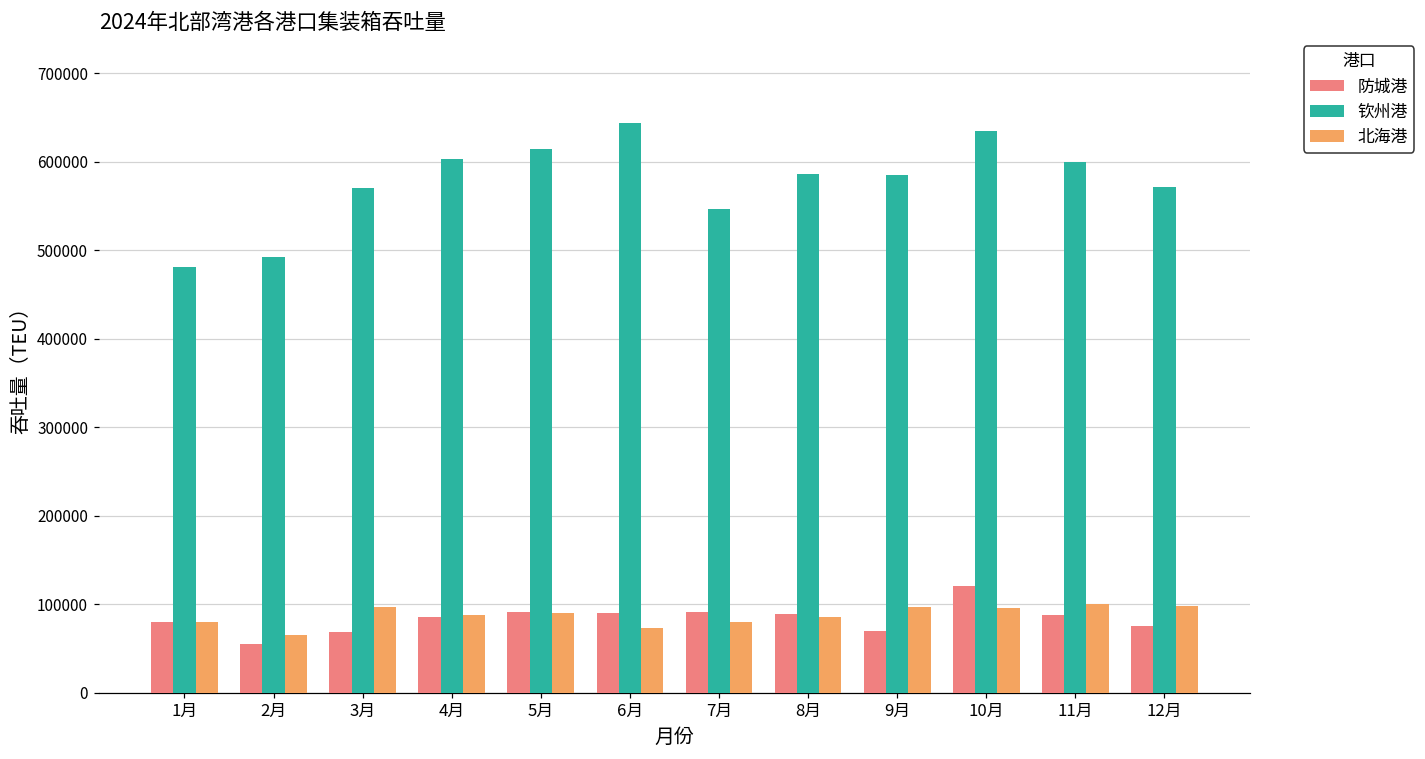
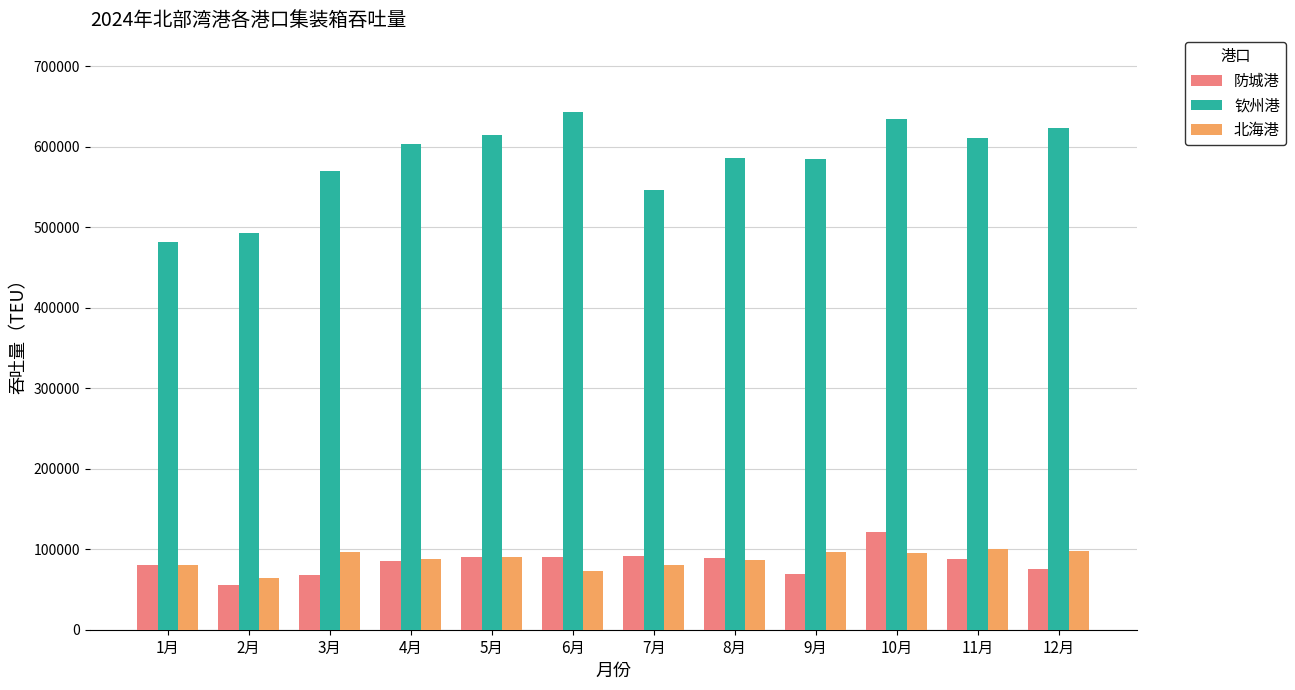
钦州港, 11月: 600000 -> 610000
钦州港, 12月: 570000 -> 620000
